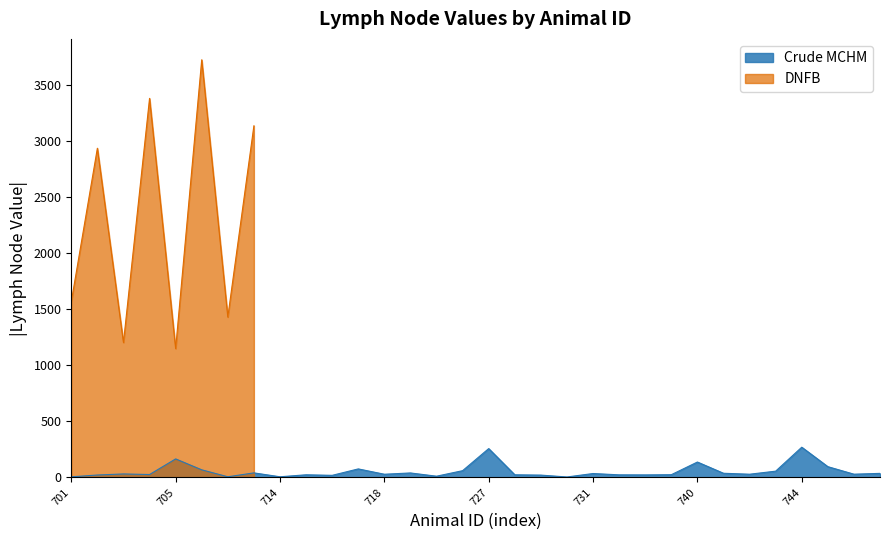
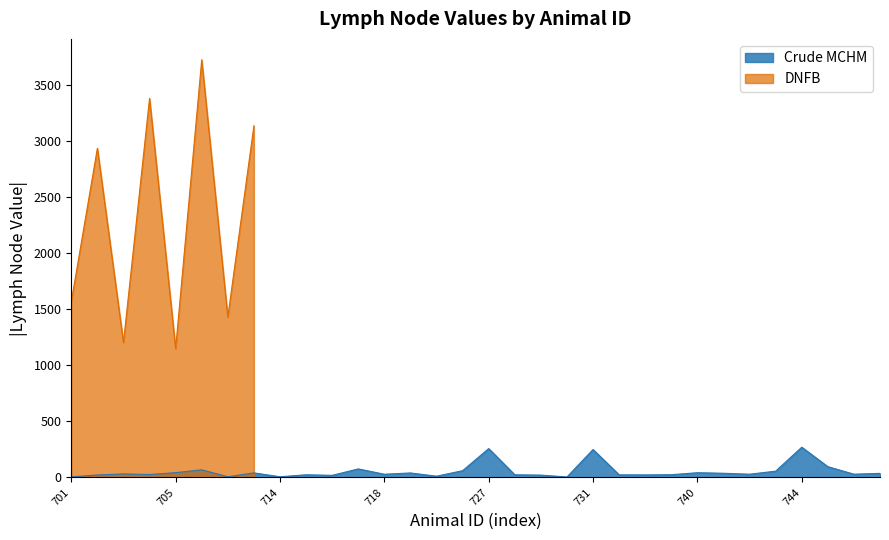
Crude MCHM, 705: 170 -> 40
Crude MCHM, 731: 40 -> 250
Crude MCHM, 740: 140 -> 40
